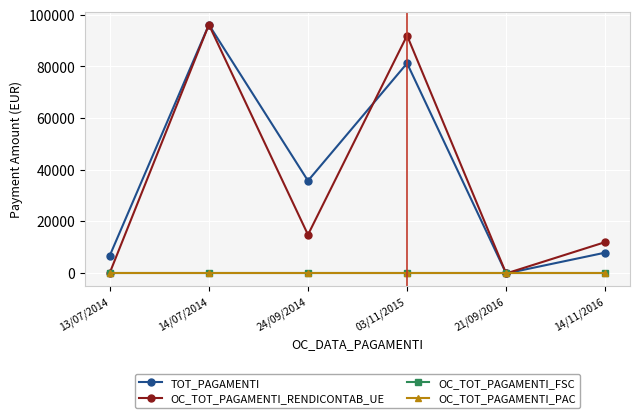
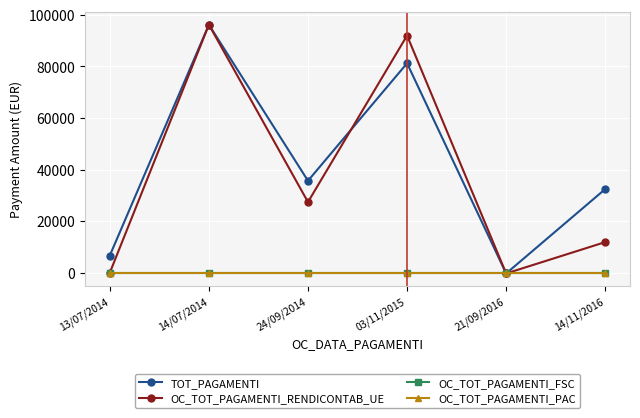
OC_TOT_PAGAMENTI_RENDICONTAB_UE, 24/09/2014: 15000 -> 27000
TOT_PAGAMENTI, 14/11/2016: 8000 -> 32000
